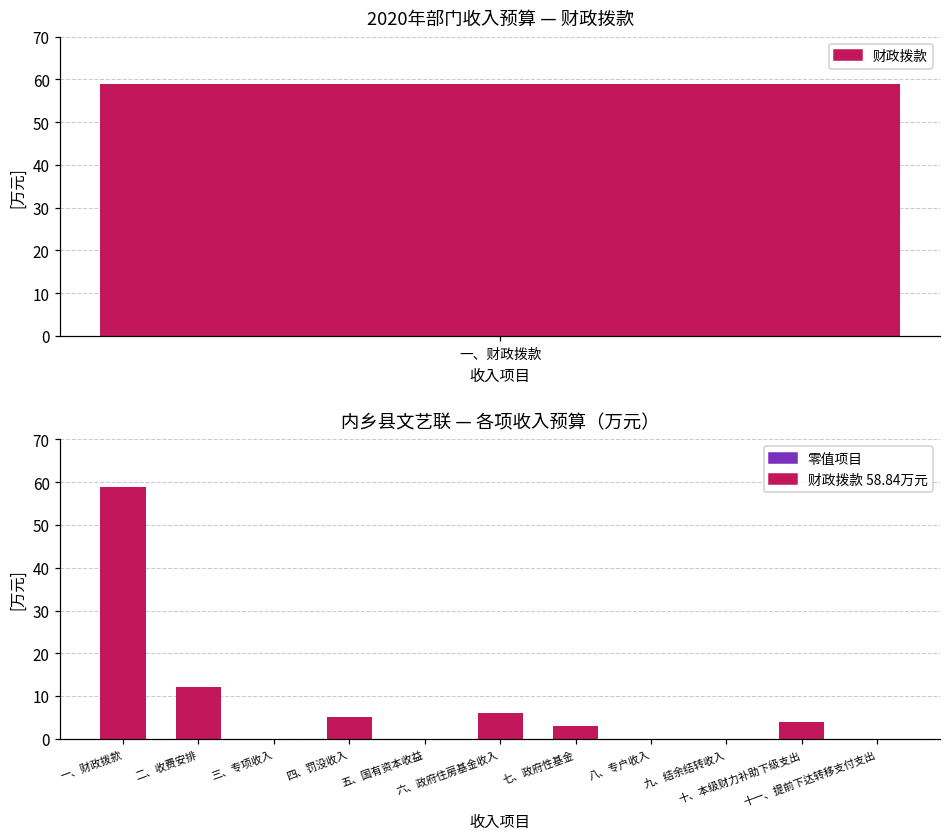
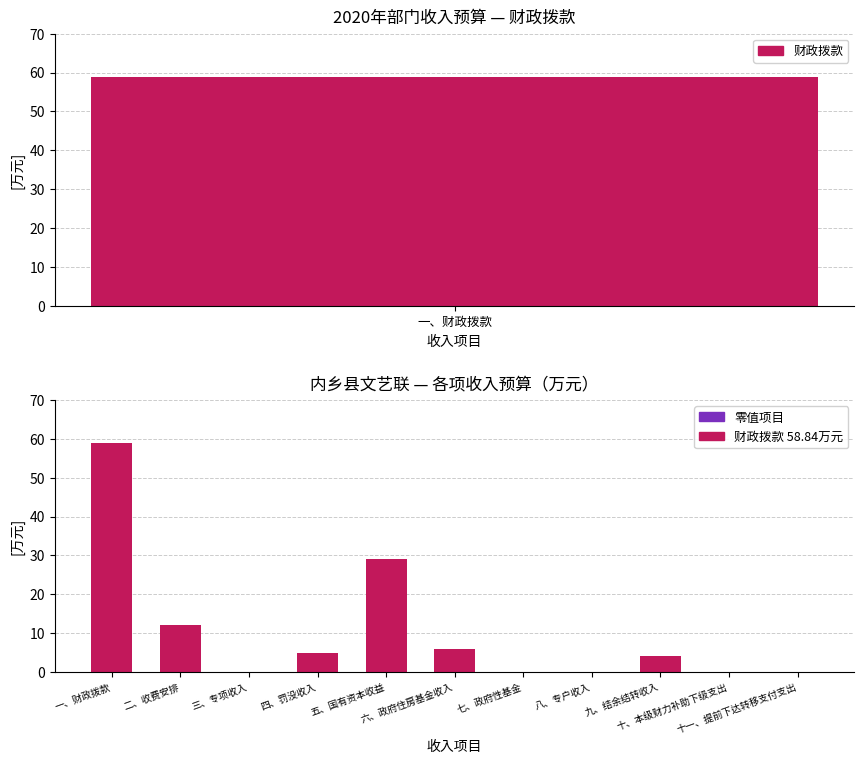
内乡县文艺联 — 各项收入预算（万元）, 五、国有资本收益: 0 -> 29
内乡县文艺联 — 各项收入预算（万元）, 七、政府性基金: 3 -> 0
内乡县文艺联 — 各项收入预算（万元）, 九、结余结转收入: 0 -> 4
内乡县文艺联 — 各项收入预算（万元）, 十、本级财力补助下级支出: 4 -> 0
